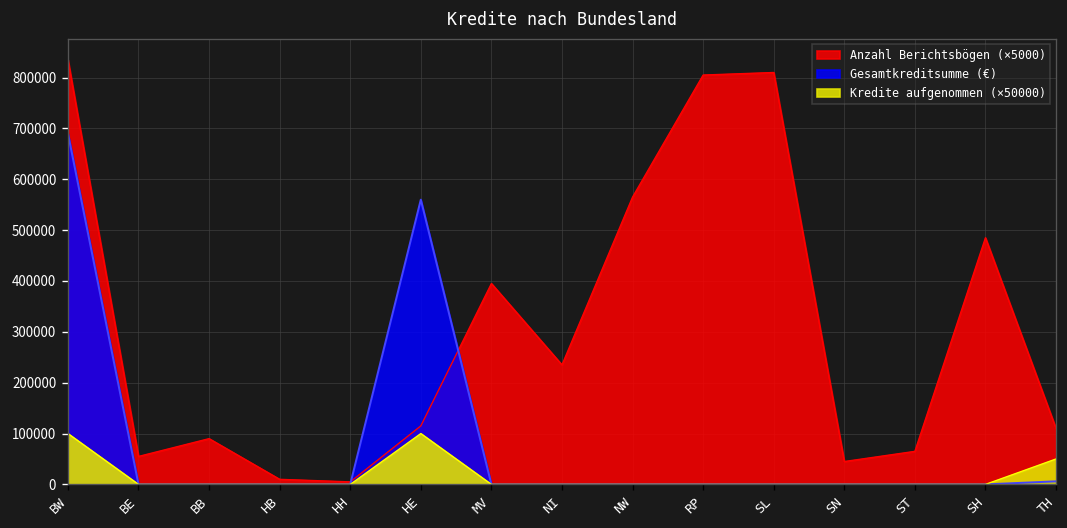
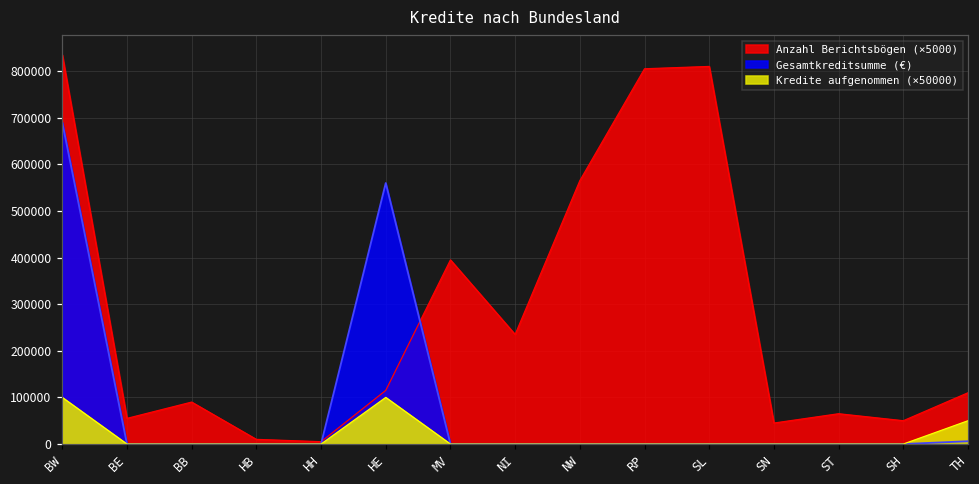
Anzahl Berichtsbögen (×5000), SH: 490000 -> 50000
